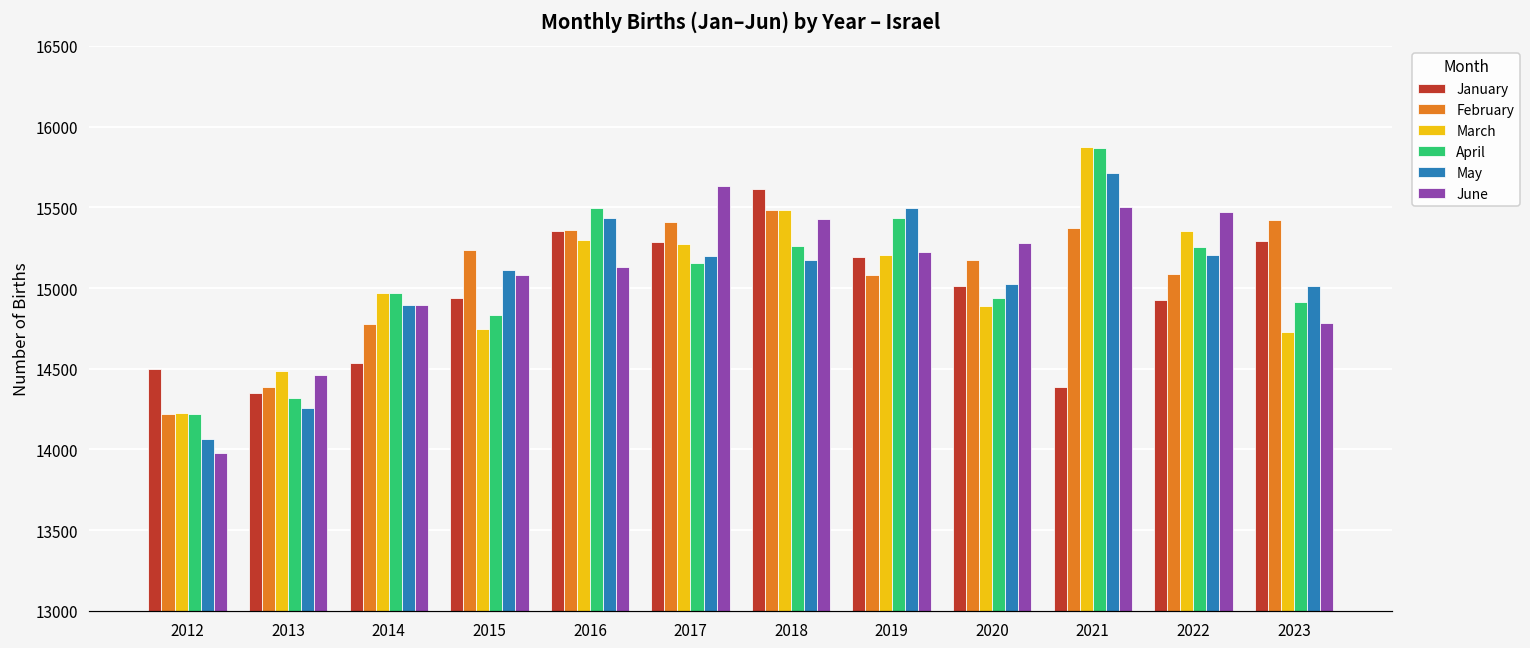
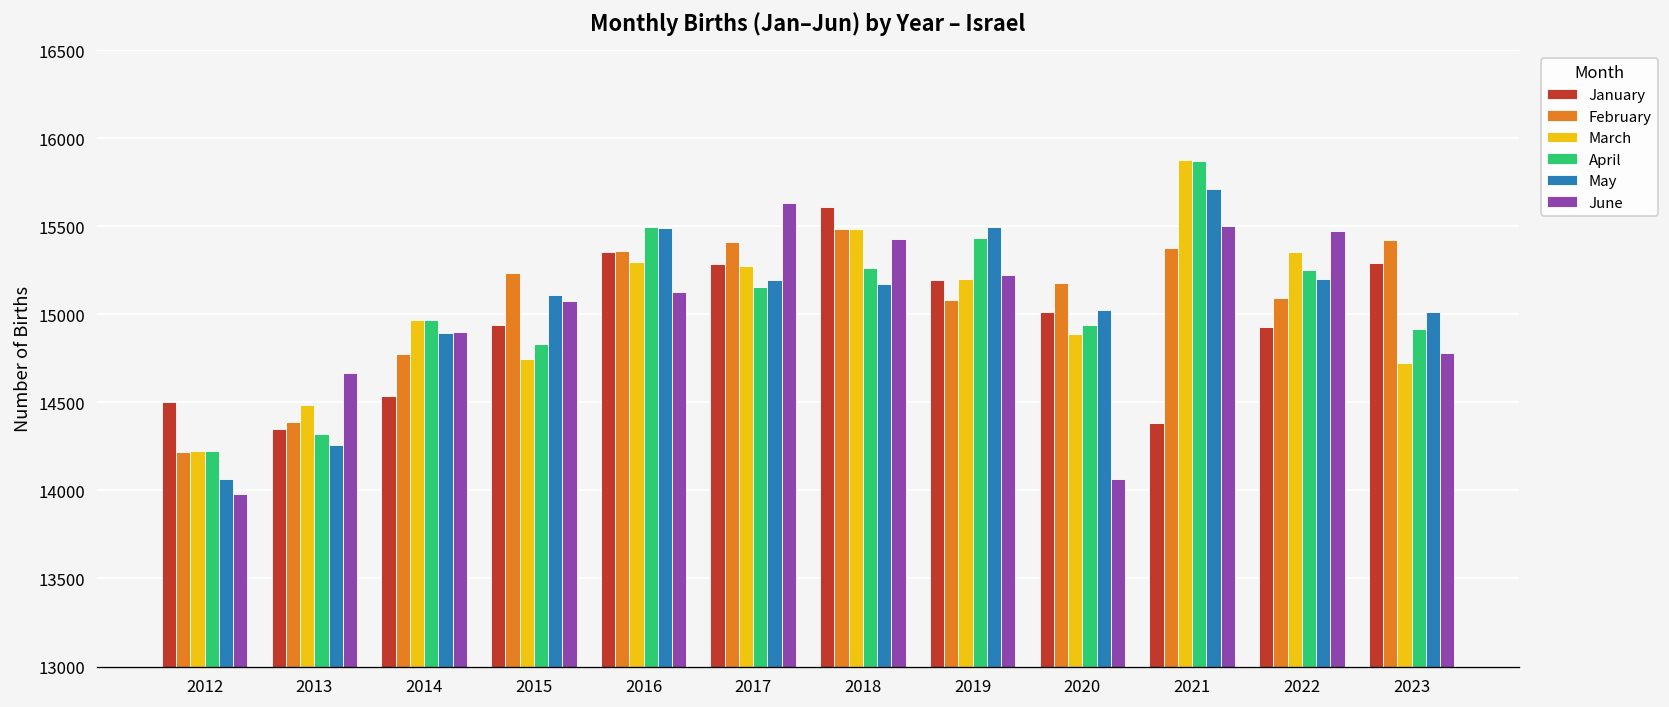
June, 2013: 14460 -> 14670
May, 2016: 15430 -> 15490
June, 2020: 15280 -> 14060
